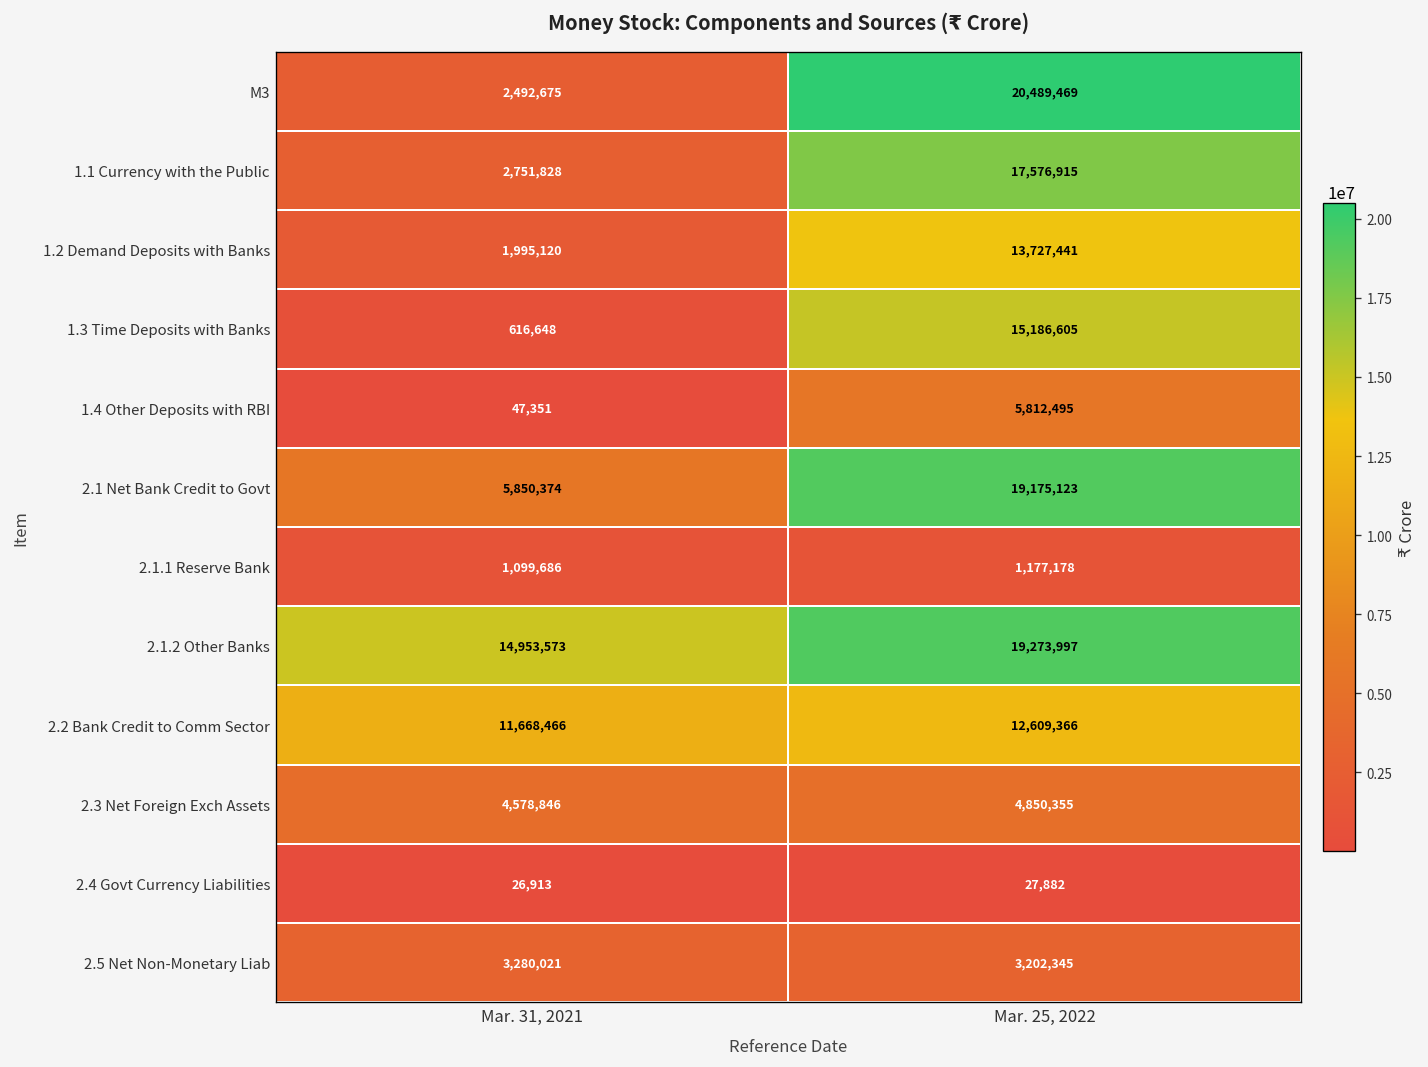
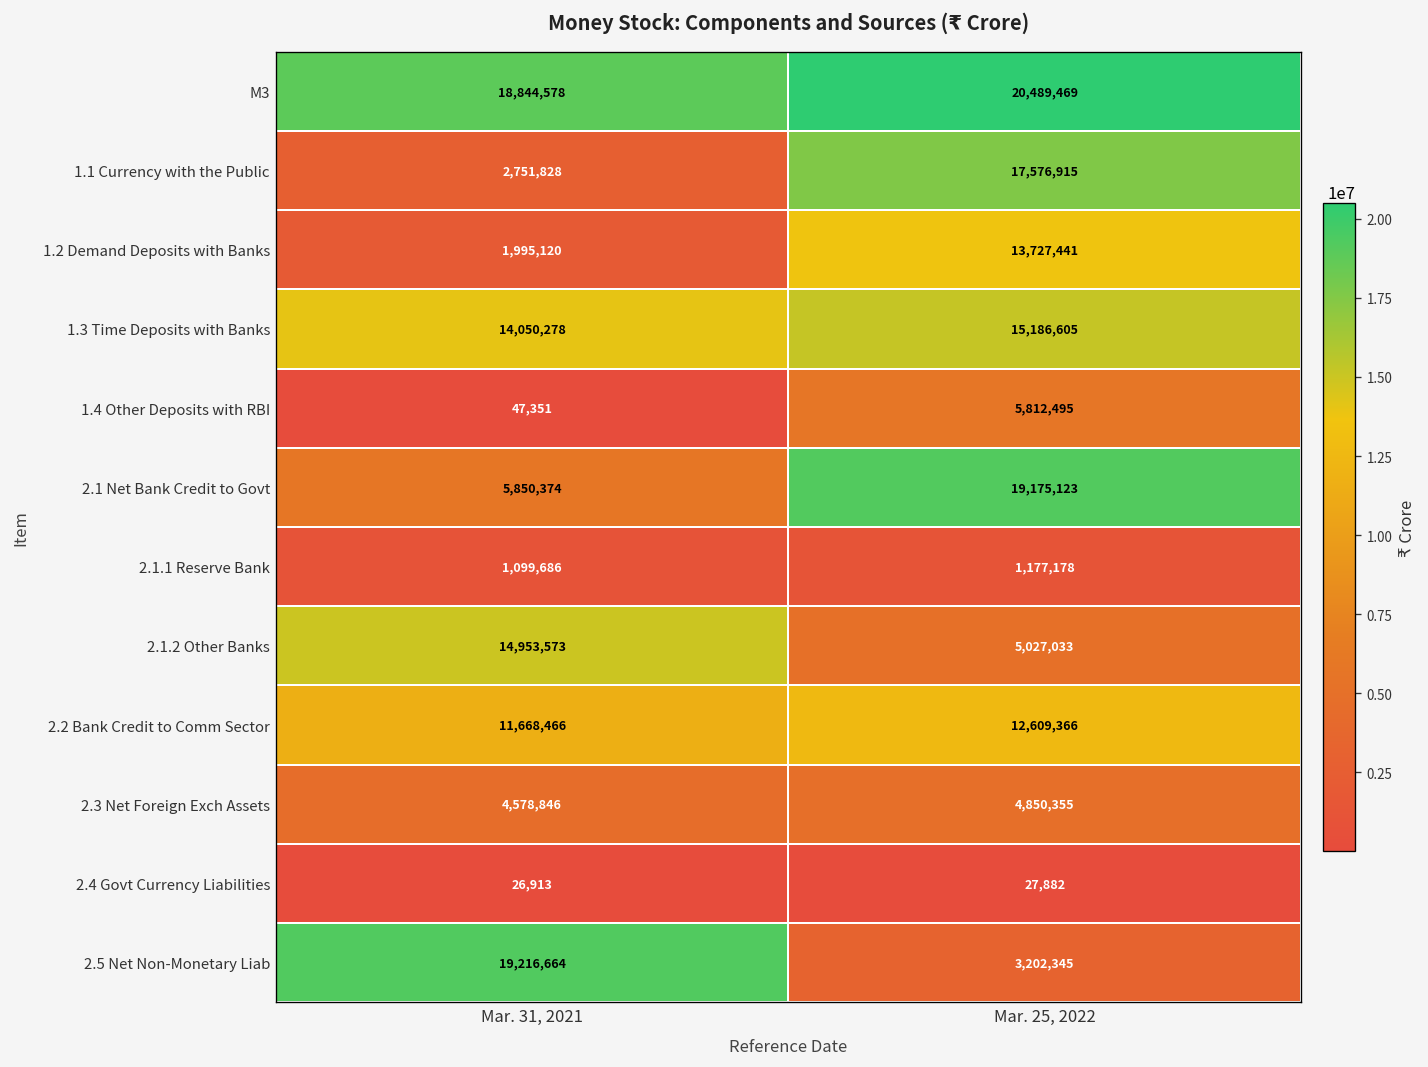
M3, Mar. 31, 2021: 2,492,675 -> 18,844,578
1.3 Time Deposits with Banks, Mar. 31, 2021: 616,648 -> 14,050,278
2.1.2 Other Banks, Mar. 25, 2022: 19,273,997 -> 5,027,033
2.5 Net Non-Monetary Liab, Mar. 31, 2021: 3,280,021 -> 19,216,664
